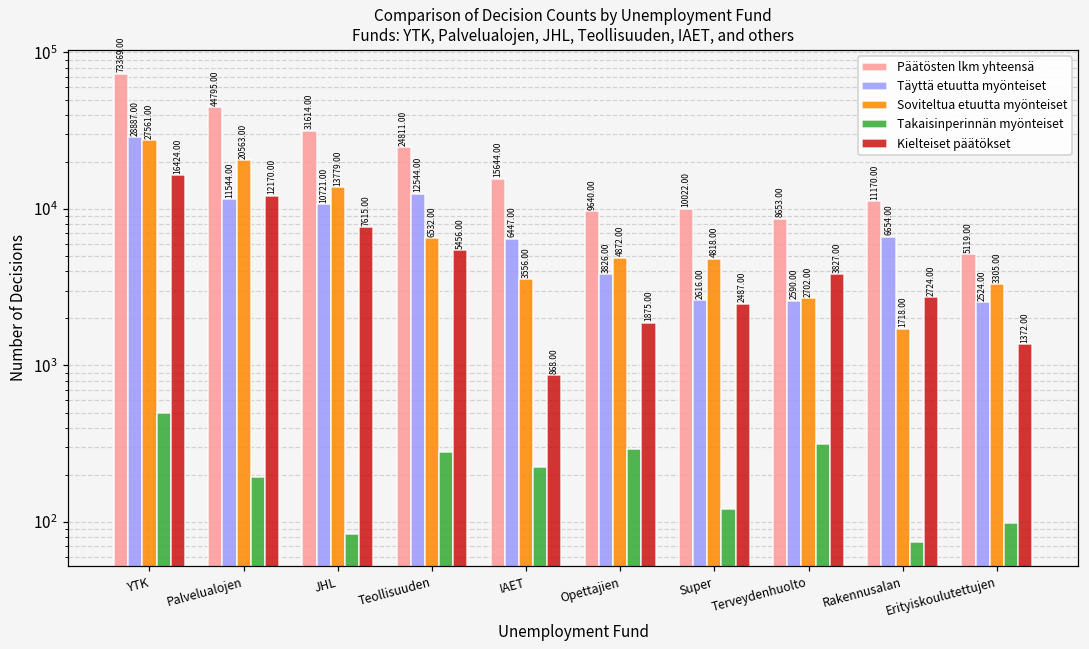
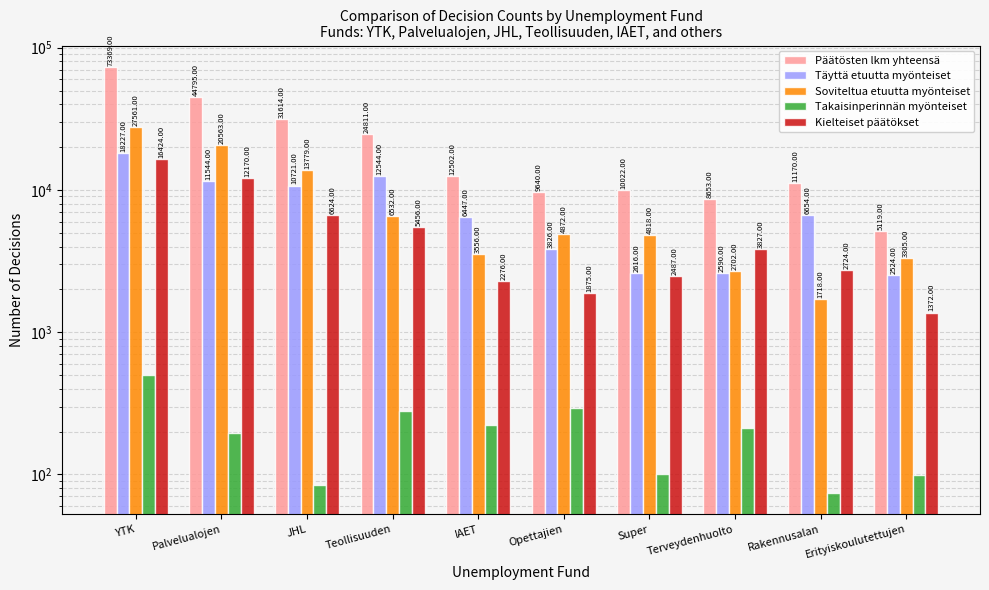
Täyttä etuutta myönteiset, YTK: 28887.00 -> 18227.00
Kielteiset päätökset, JHL: 7615.00 -> 6624.00
Päätösten lkm yhteensä, IAET: 15644.00 -> 12502.00
Kielteiset päätökset, IAET: 868.00 -> 2276.00
Takaisinperinnän myönteiset, Super: 120 -> 100
Takaisinperinnän myönteiset, Terveydenhuolto: 310 -> 210
